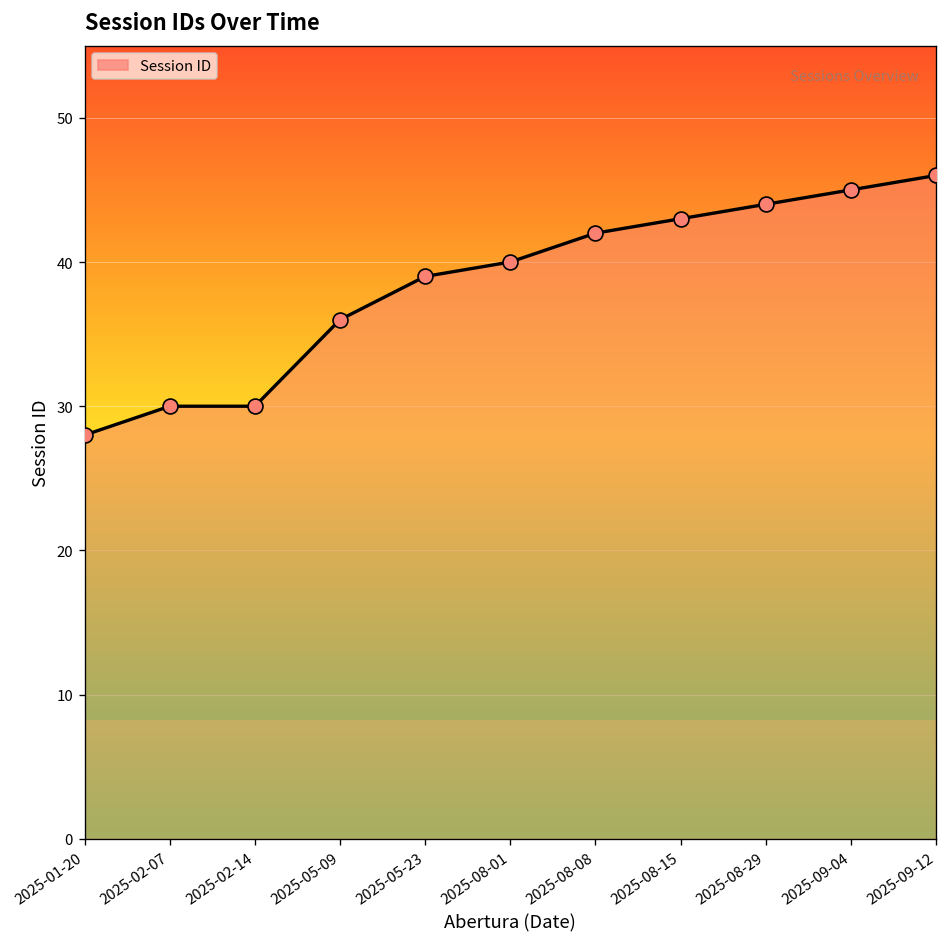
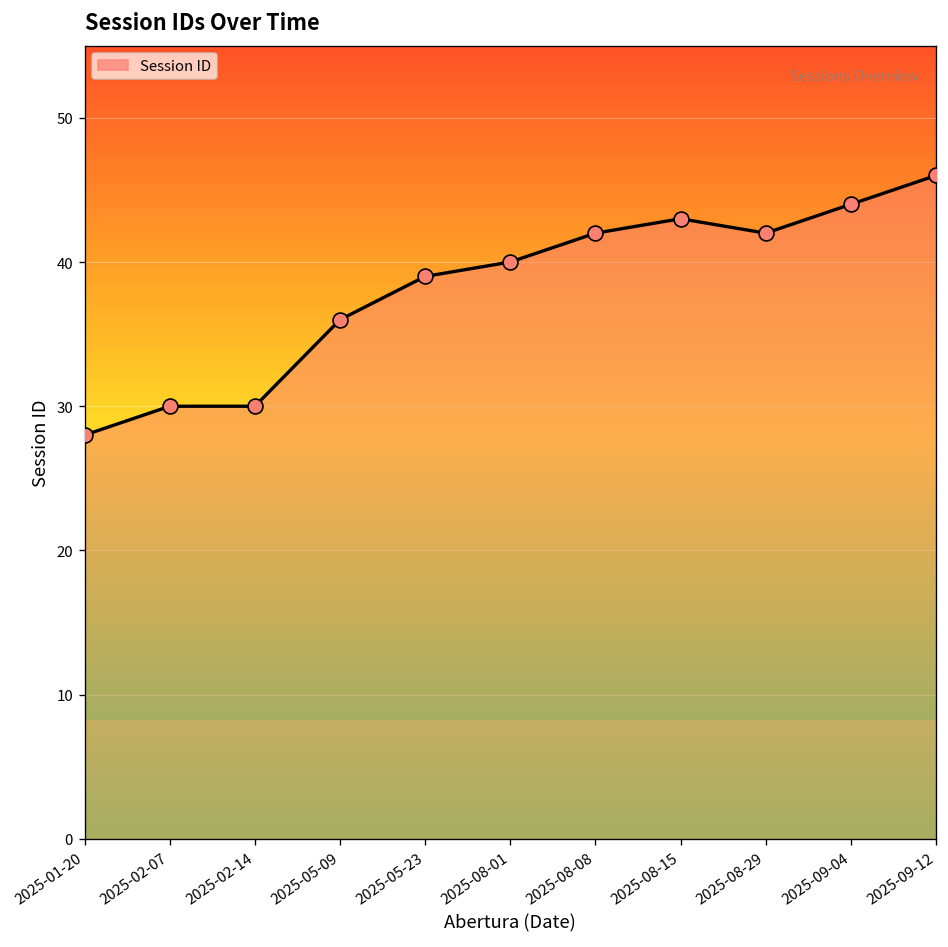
2025-08-29: 44 -> 42
2025-09-04: 45 -> 44
